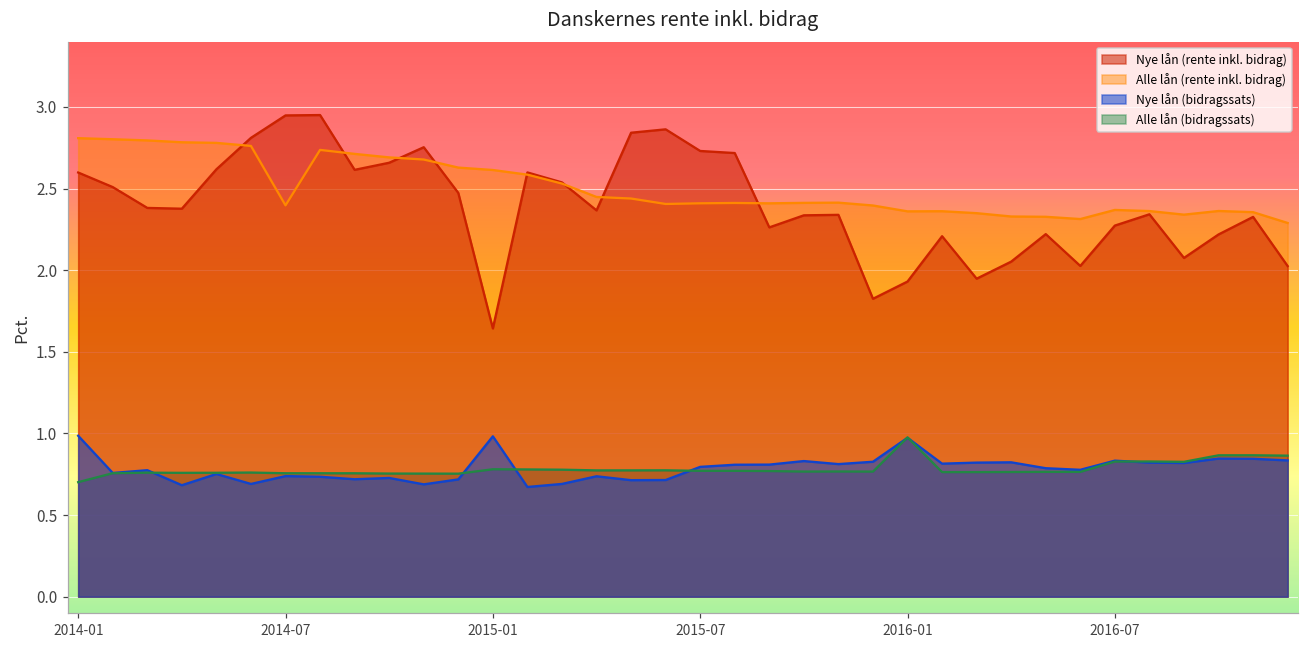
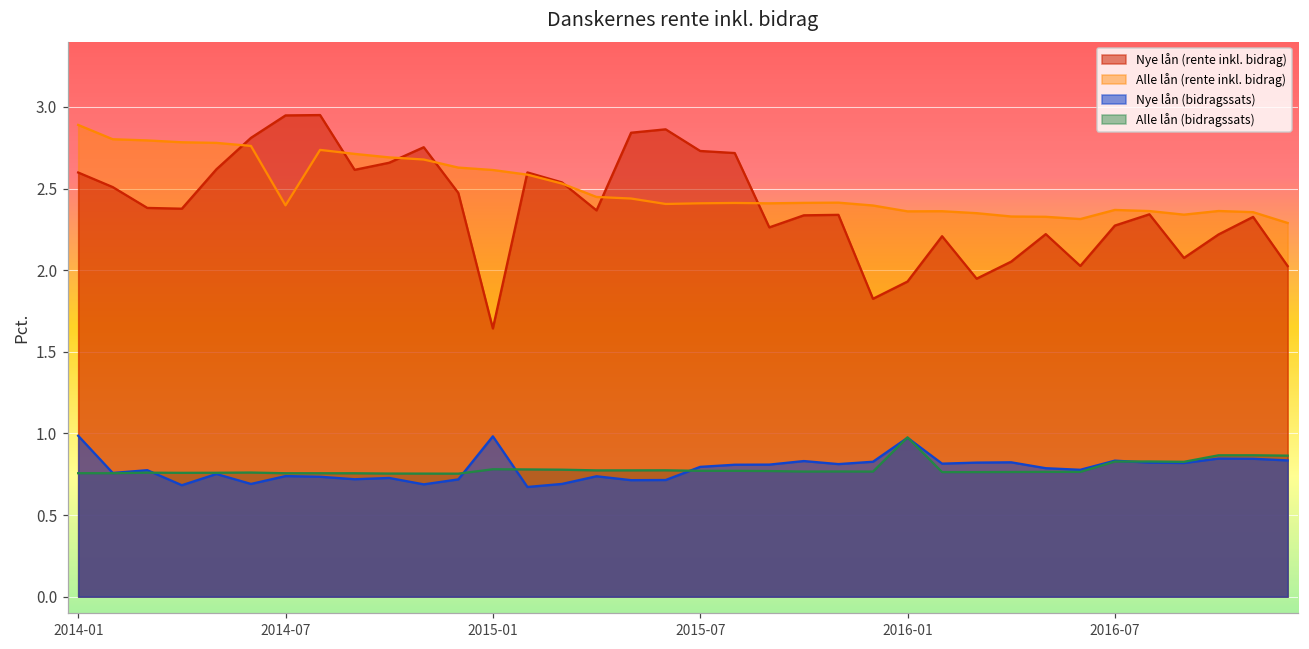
Alle lån (rente inkl. bidrag), 2014-01: 2.81 -> 2.89
Alle lån (bidragssats), 2014-01: 0.70 -> 0.76
